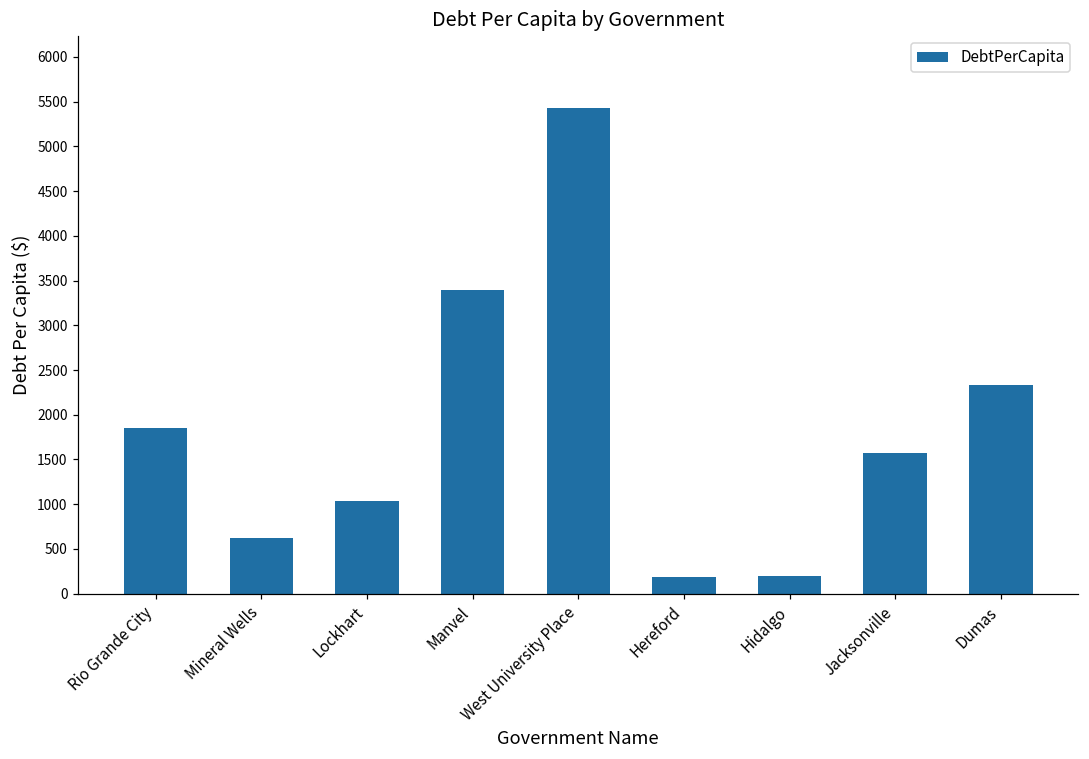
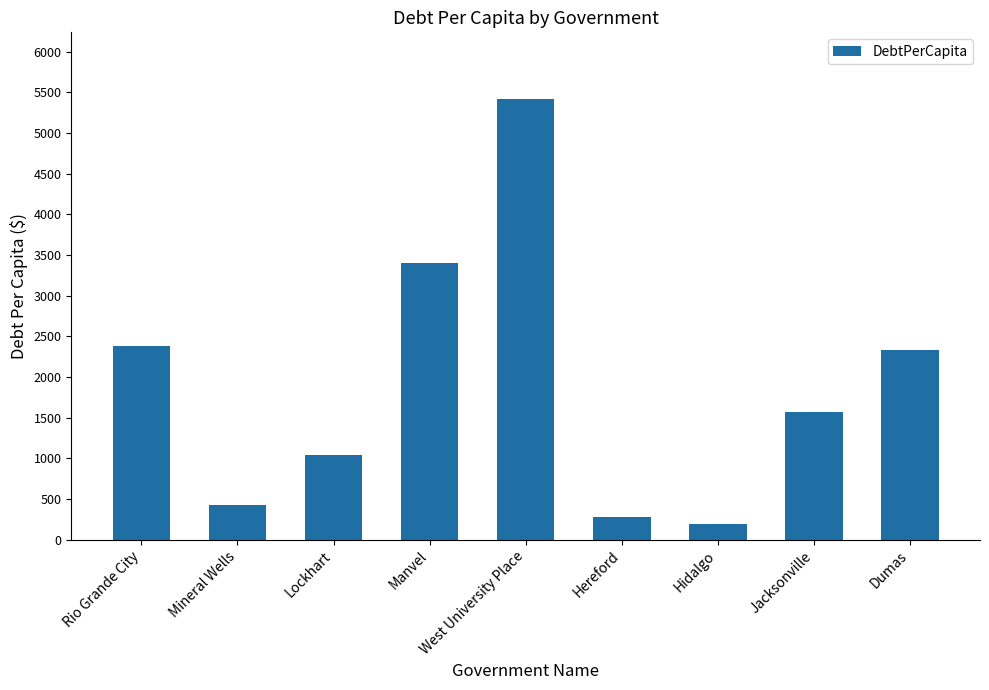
Rio Grande City: 1800 -> 2400
Mineral Wells: 600 -> 400
Hereford: 200 -> 300
